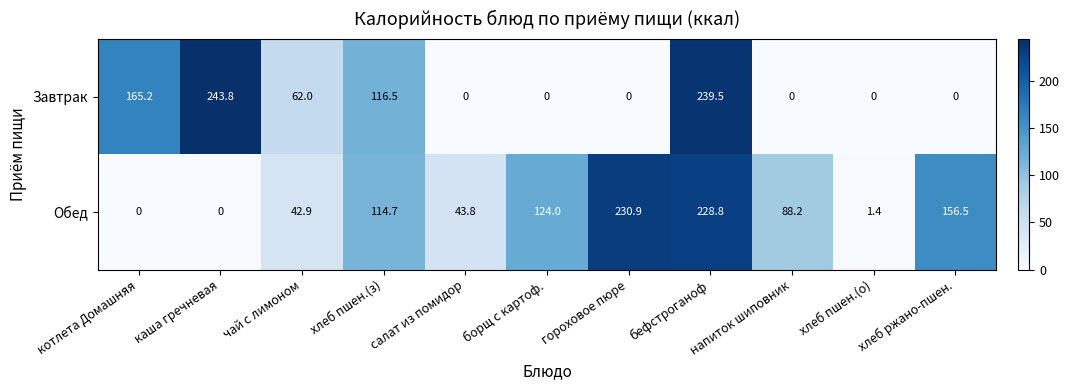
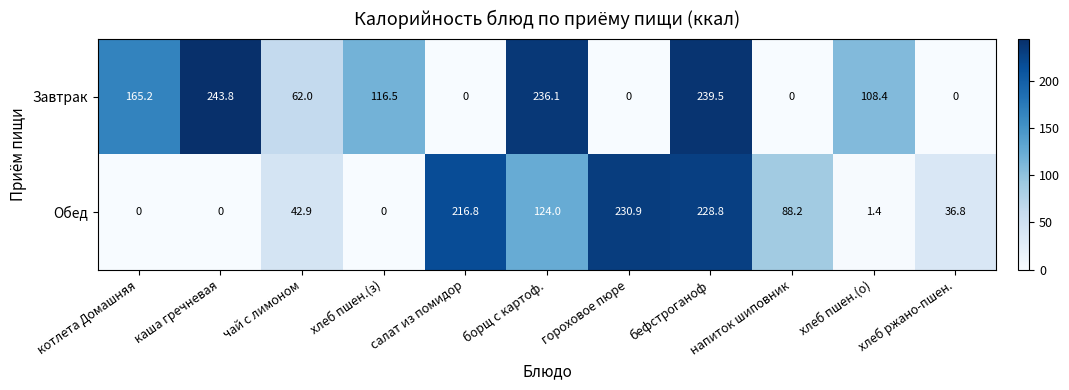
Завтрак, борщ с картоф.: 0 -> 236.1
Завтрак, хлеб пшен.(о): 0 -> 108.4
Обед, хлеб пшен.(з): 114.7 -> 0
Обед, салат из помидор: 43.8 -> 216.8
Обед, хлеб ржано-пшен.: 156.5 -> 36.8
